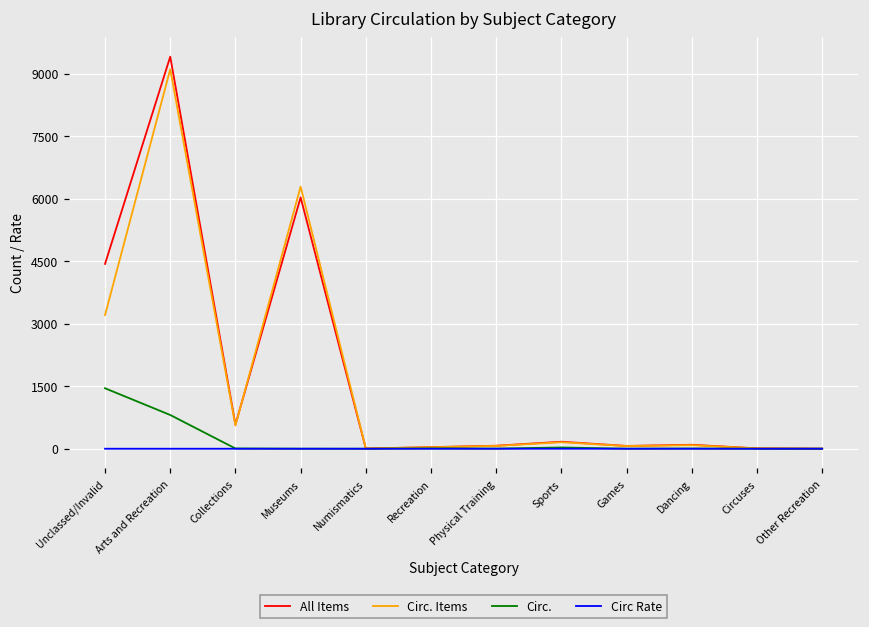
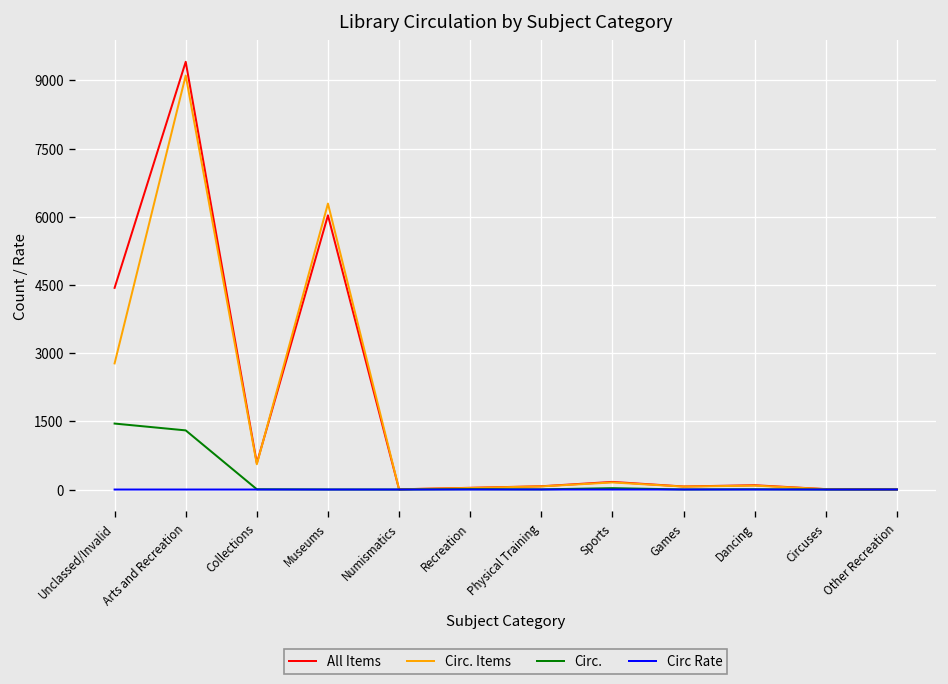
Circ. Items, Unclassed/Invalid: 3200 -> 2800
Circ., Arts and Recreation: 800 -> 1300
